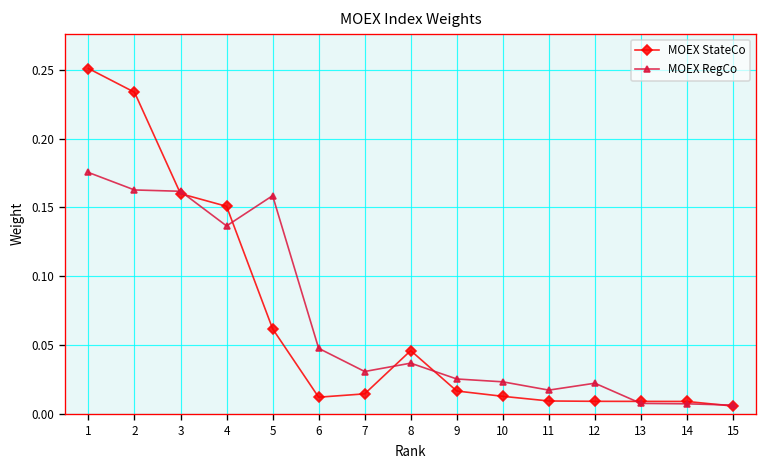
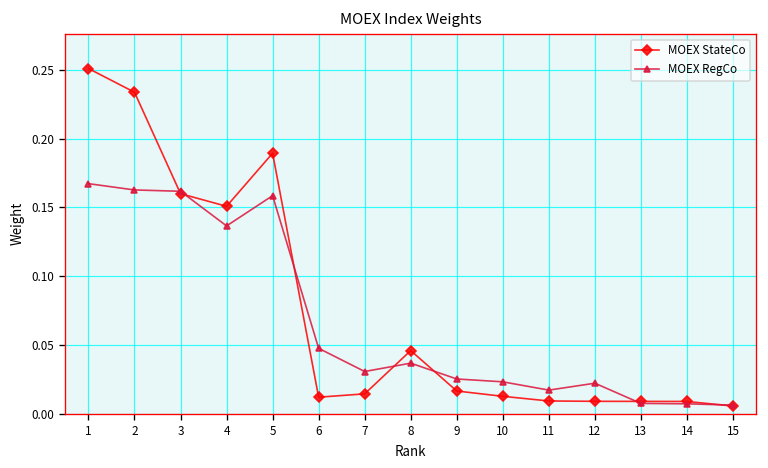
MOEX RegCo, 1: 0.175 -> 0.167
MOEX StateCo, 5: 0.062 -> 0.189
